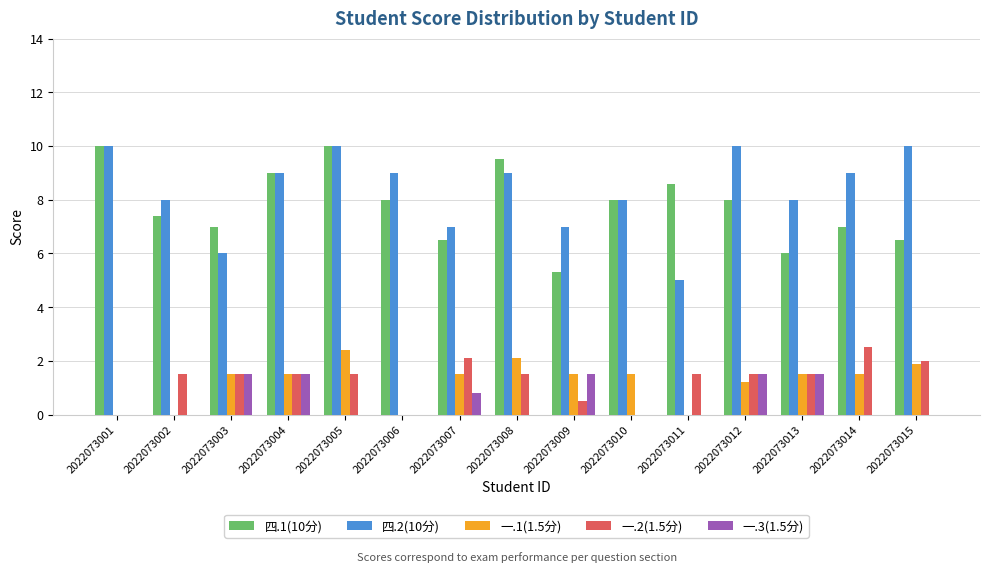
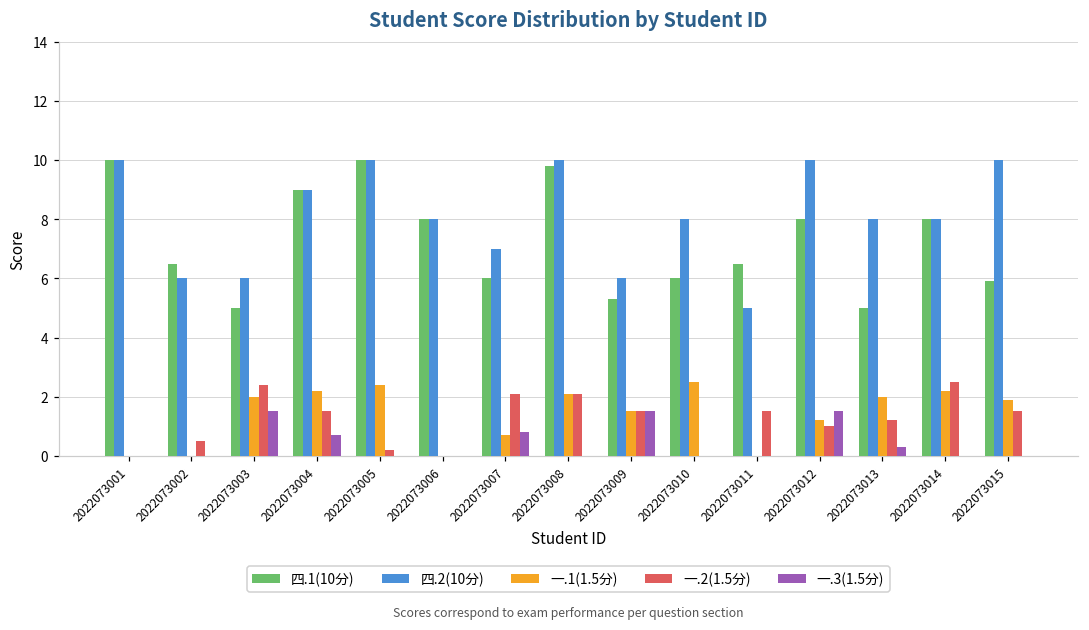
四.1(10分), 2022073002: 7.4 -> 6.5
四.2(10分), 2022073002: 8 -> 6
一.2(1.5分), 2022073002: 1.5 -> 0.5
四.1(10分), 2022073003: 7 -> 5
一.1(1.5分), 2022073003: 1.5 -> 2.0
一.2(1.5分), 2022073003: 1.5 -> 2.4
一.1(1.5分), 2022073004: 1.5 -> 2.2
一.3(1.5分), 2022073004: 1.5 -> 0.7
一.2(1.5分), 2022073005: 1.5 -> 0.2
四.2(10分), 2022073006: 9 -> 8
四.1(10分), 2022073007: 6.5 -> 6.0
一.1(1.5分), 2022073007: 1.5 -> 0.7
四.1(10分), 2022073008: 9.5 -> 9.8
四.2(10分), 2022073008: 9 -> 10
一.2(1.5分), 2022073008: 1.5 -> 2.1
四.2(10分), 2022073009: 7 -> 6
一.2(1.5分), 2022073009: 0.5 -> 1.5
四.1(10分), 2022073010: 8 -> 6
一.1(1.5分), 2022073010: 1.5 -> 2.5
四.1(10分), 2022073011: 8.6 -> 6.5
一.2(1.5分), 2022073012: 1.5 -> 1.0
四.1(10分), 2022073013: 6 -> 5
一.1(1.5分), 2022073013: 1.5 -> 2.0
一.2(1.5分), 2022073013: 1.5 -> 1.2
一.3(1.5分), 2022073013: 1.5 -> 0.3
四.1(10分), 2022073014: 7 -> 8
四.2(10分), 2022073014: 9 -> 8
一.1(1.5分), 2022073014: 1.5 -> 2.2
四.1(10分), 2022073015: 6.5 -> 5.9
一.2(1.5分), 2022073015: 2.0 -> 1.5
